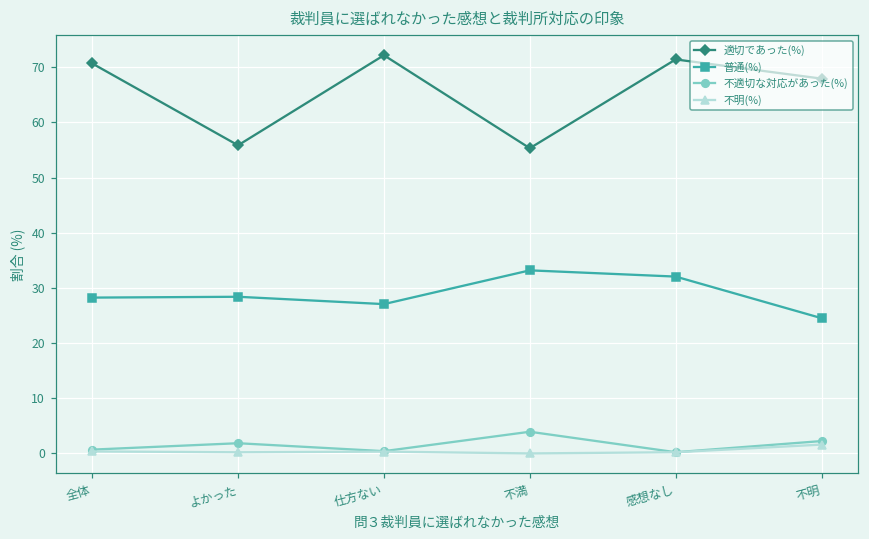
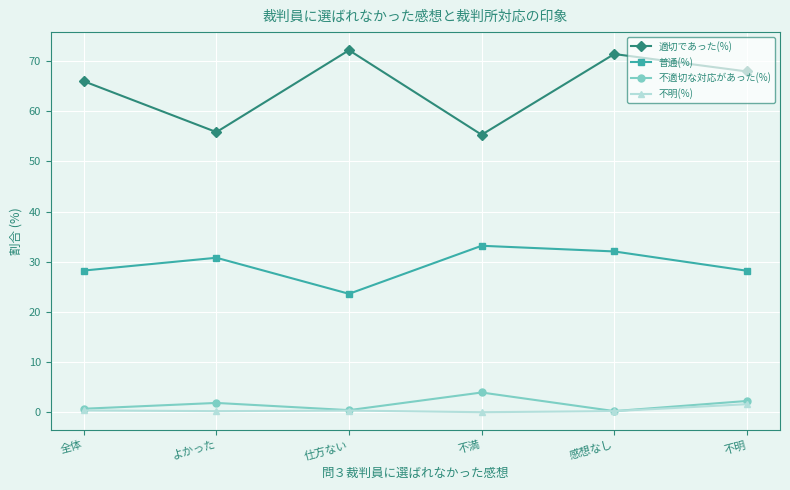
適切であった(%), 全体: 71 -> 66
普通(%), よかった: 28 -> 31
普通(%), 仕方ない: 27 -> 24
普通(%), 不明: 25 -> 28
